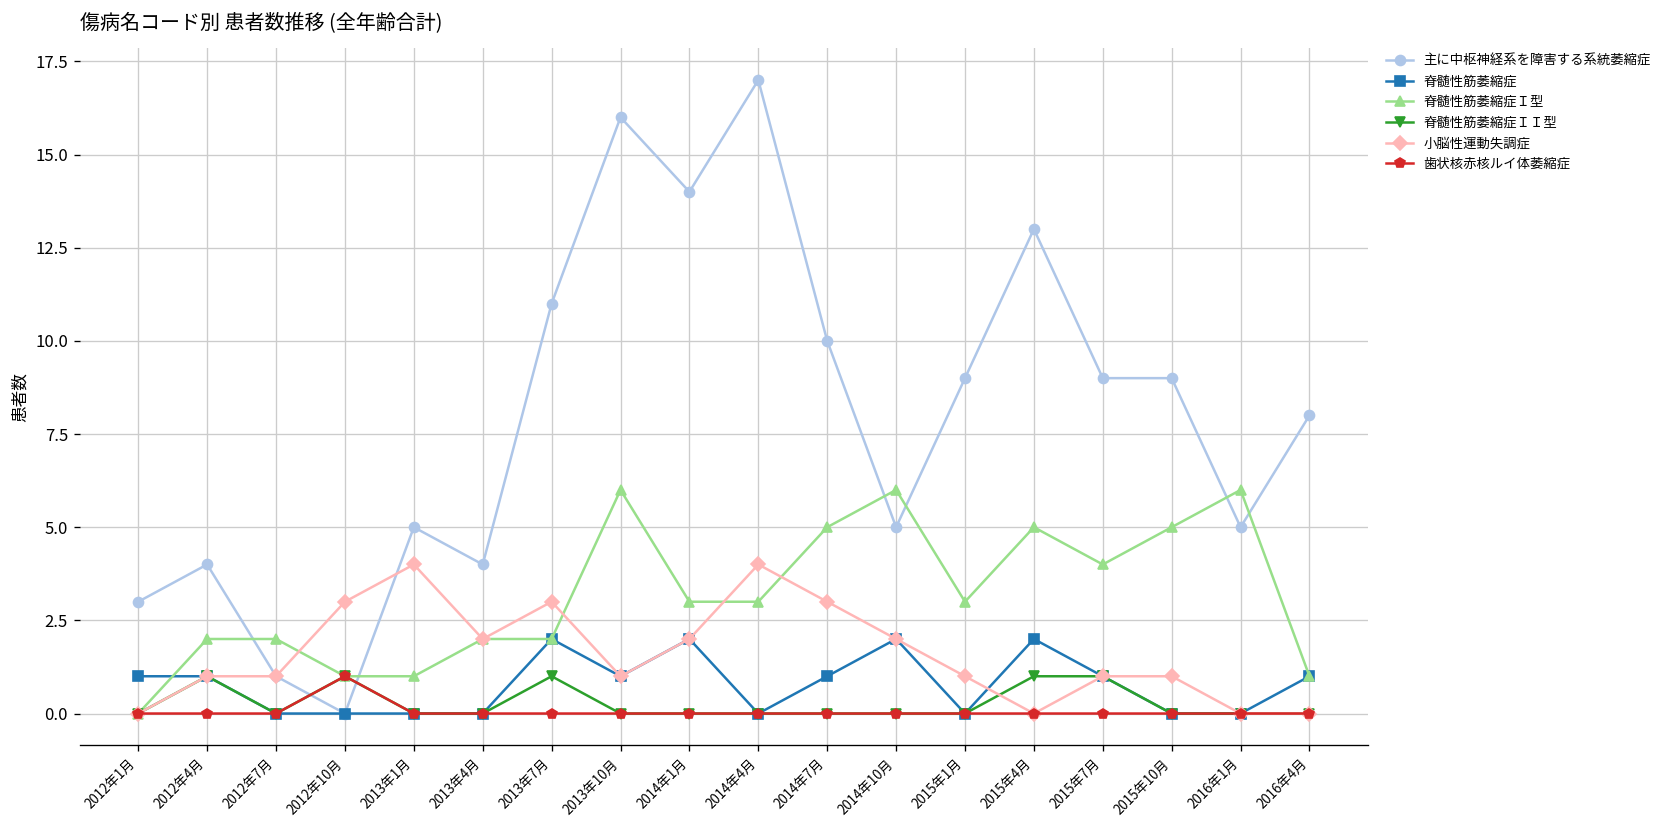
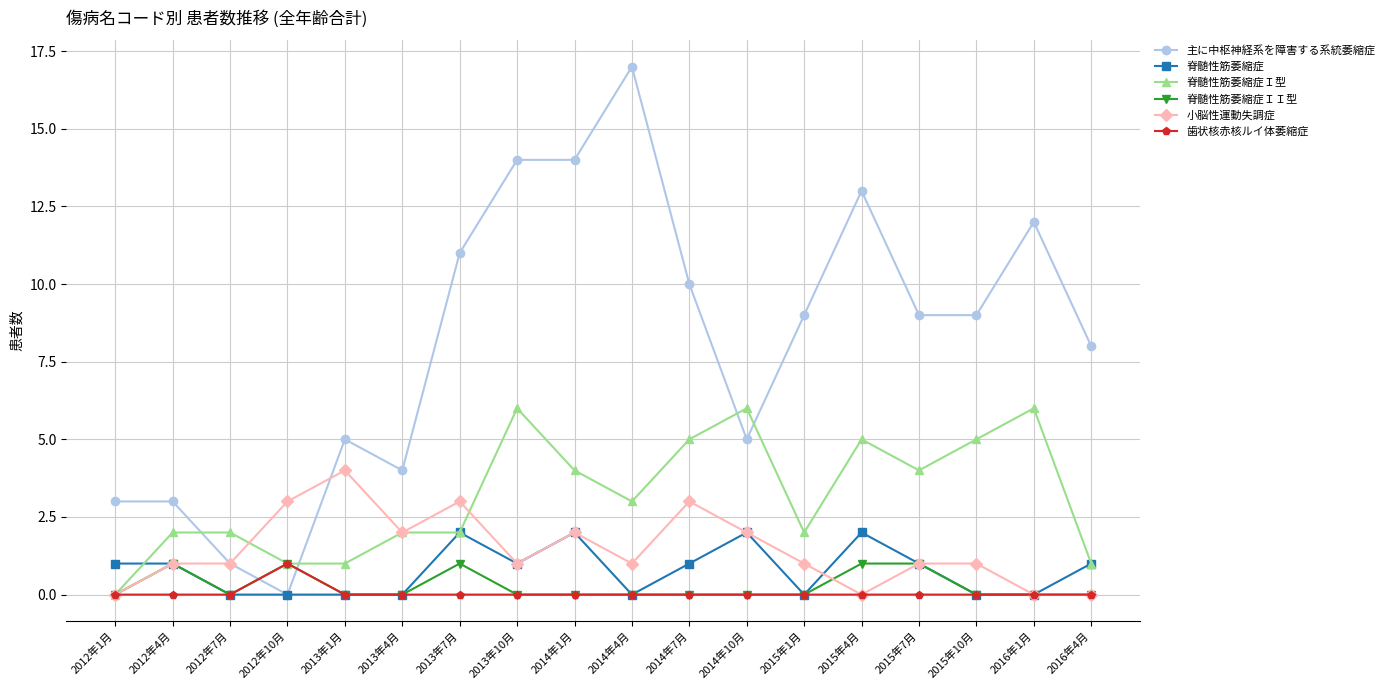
主に中枢神経系を障害する系統萎縮症, 2012年4月: 4 -> 3
主に中枢神経系を障害する系統萎縮症, 2013年10月: 16 -> 14
脊髄性筋萎縮症Ｉ型, 2014年1月: 3 -> 4
小脳性運動失調症, 2014年4月: 4 -> 1
脊髄性筋萎縮症Ｉ型, 2015年1月: 3 -> 2
主に中枢神経系を障害する系統萎縮症, 2016年1月: 5 -> 12
